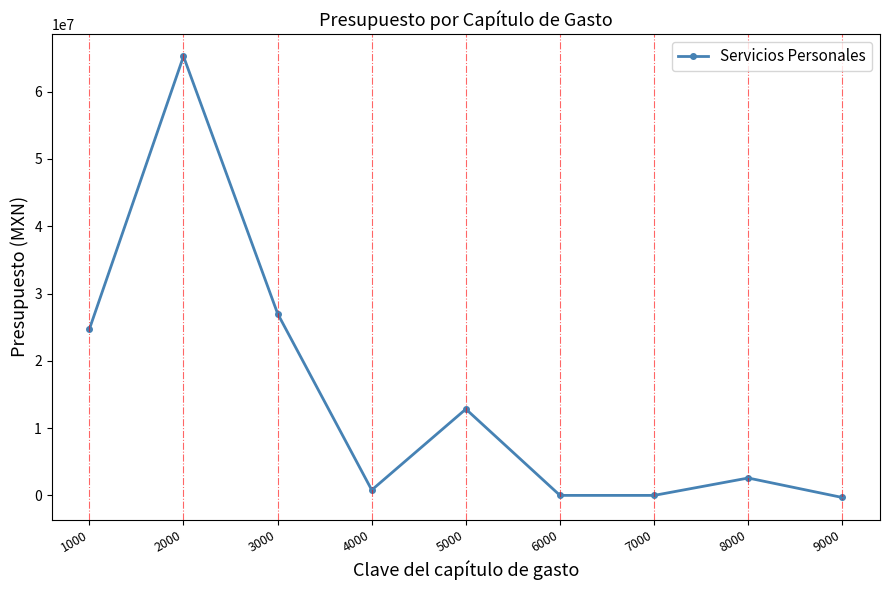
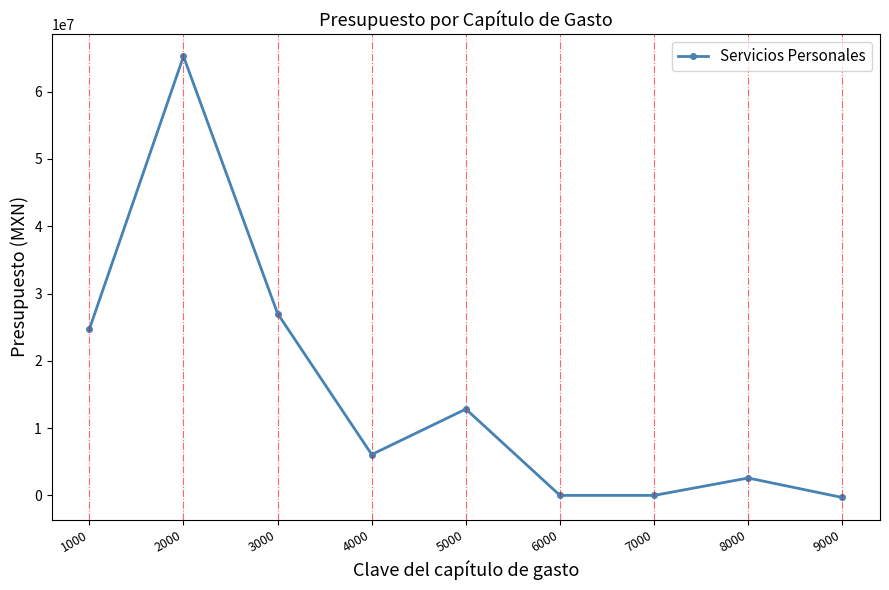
4000: 1000000 -> 6000000
